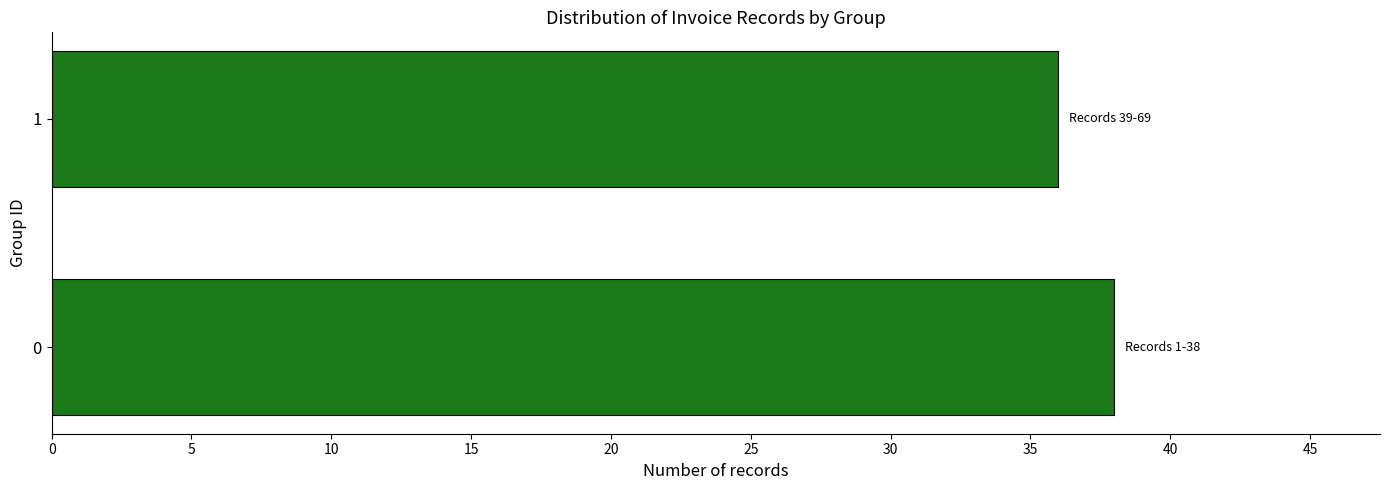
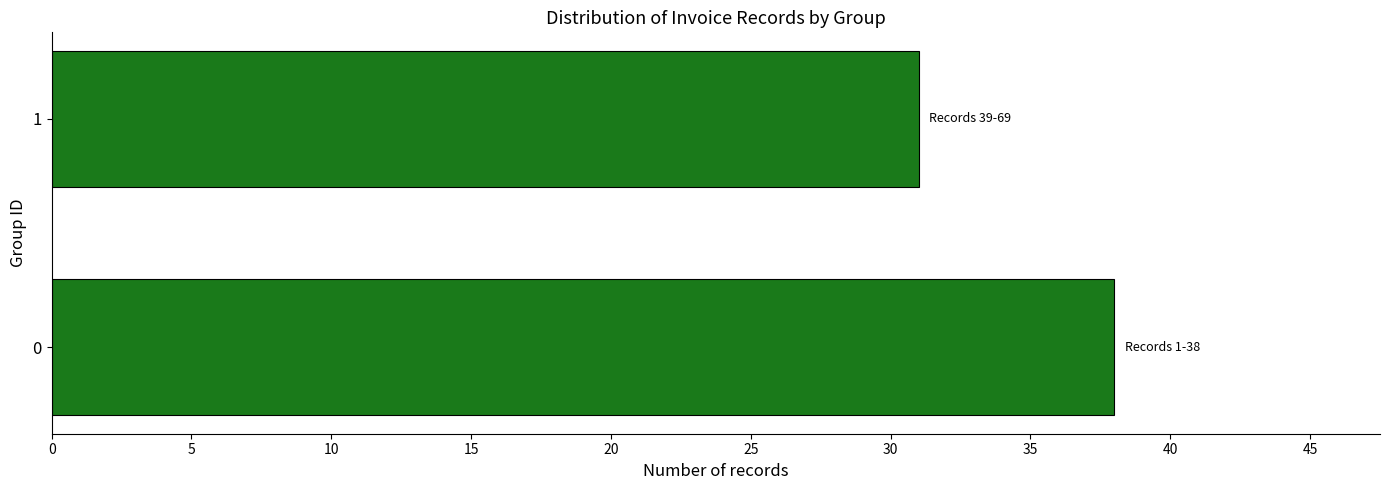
1: 36 -> 31
